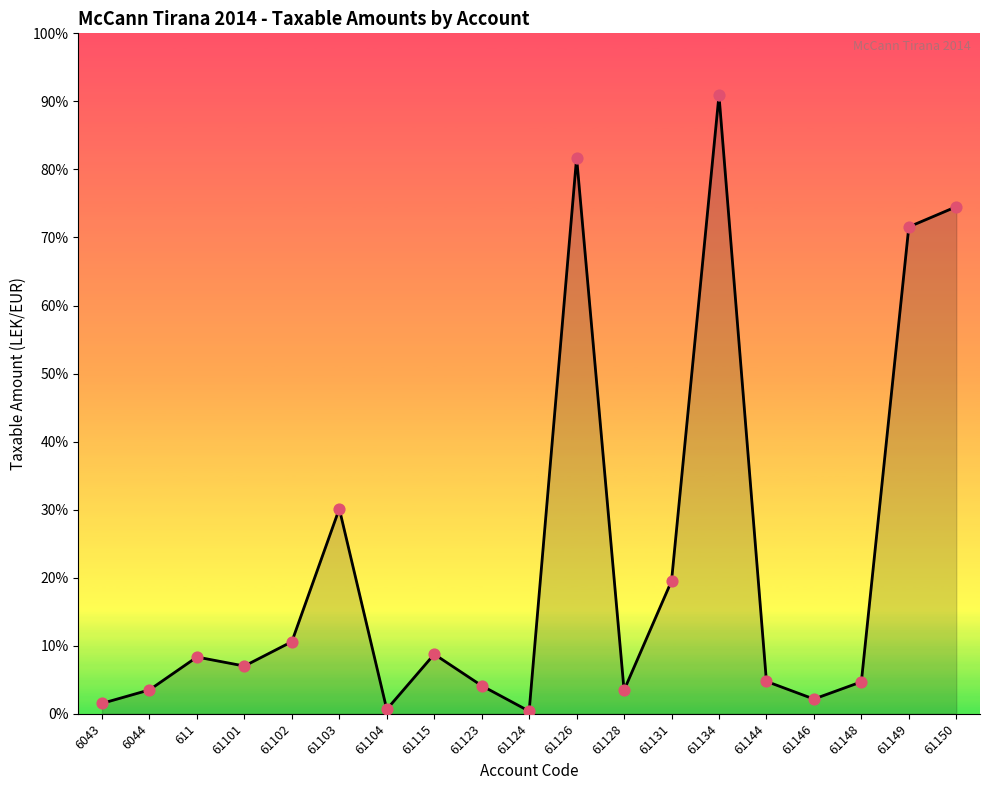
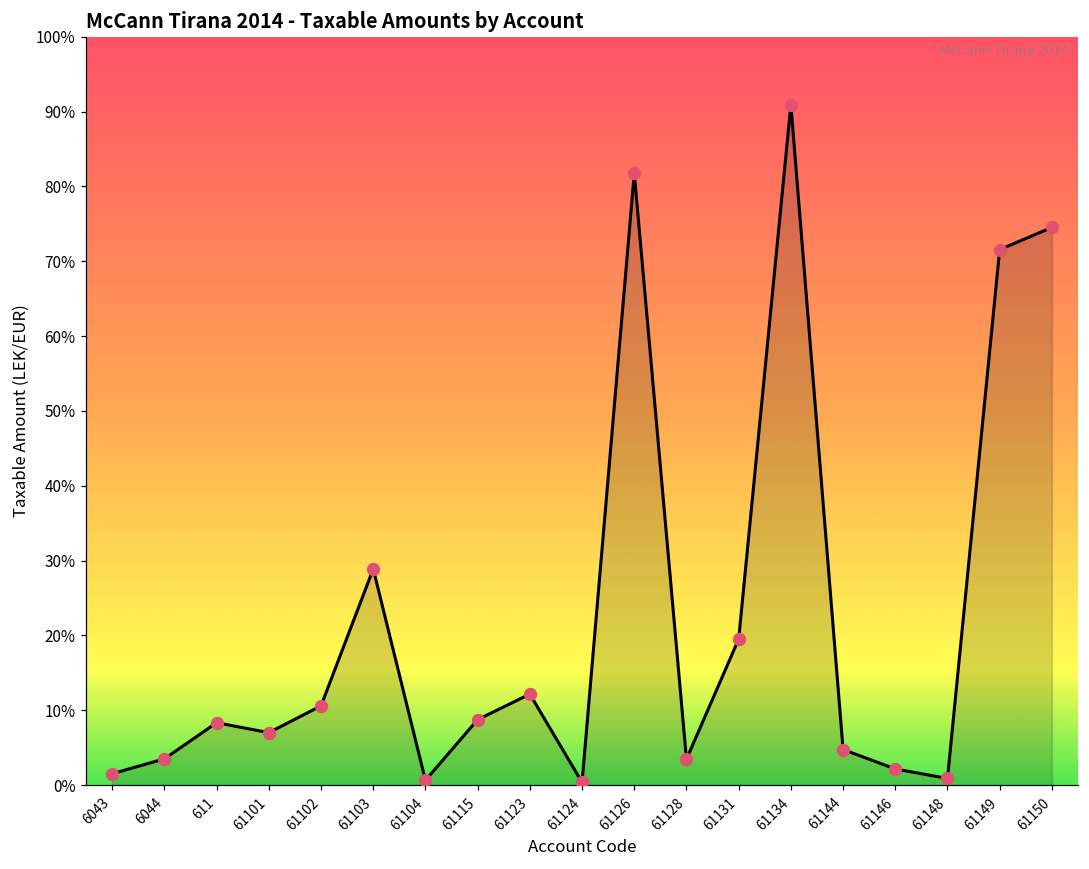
61103: 30% -> 29%
61123: 4% -> 12%
61148: 5% -> 1%
